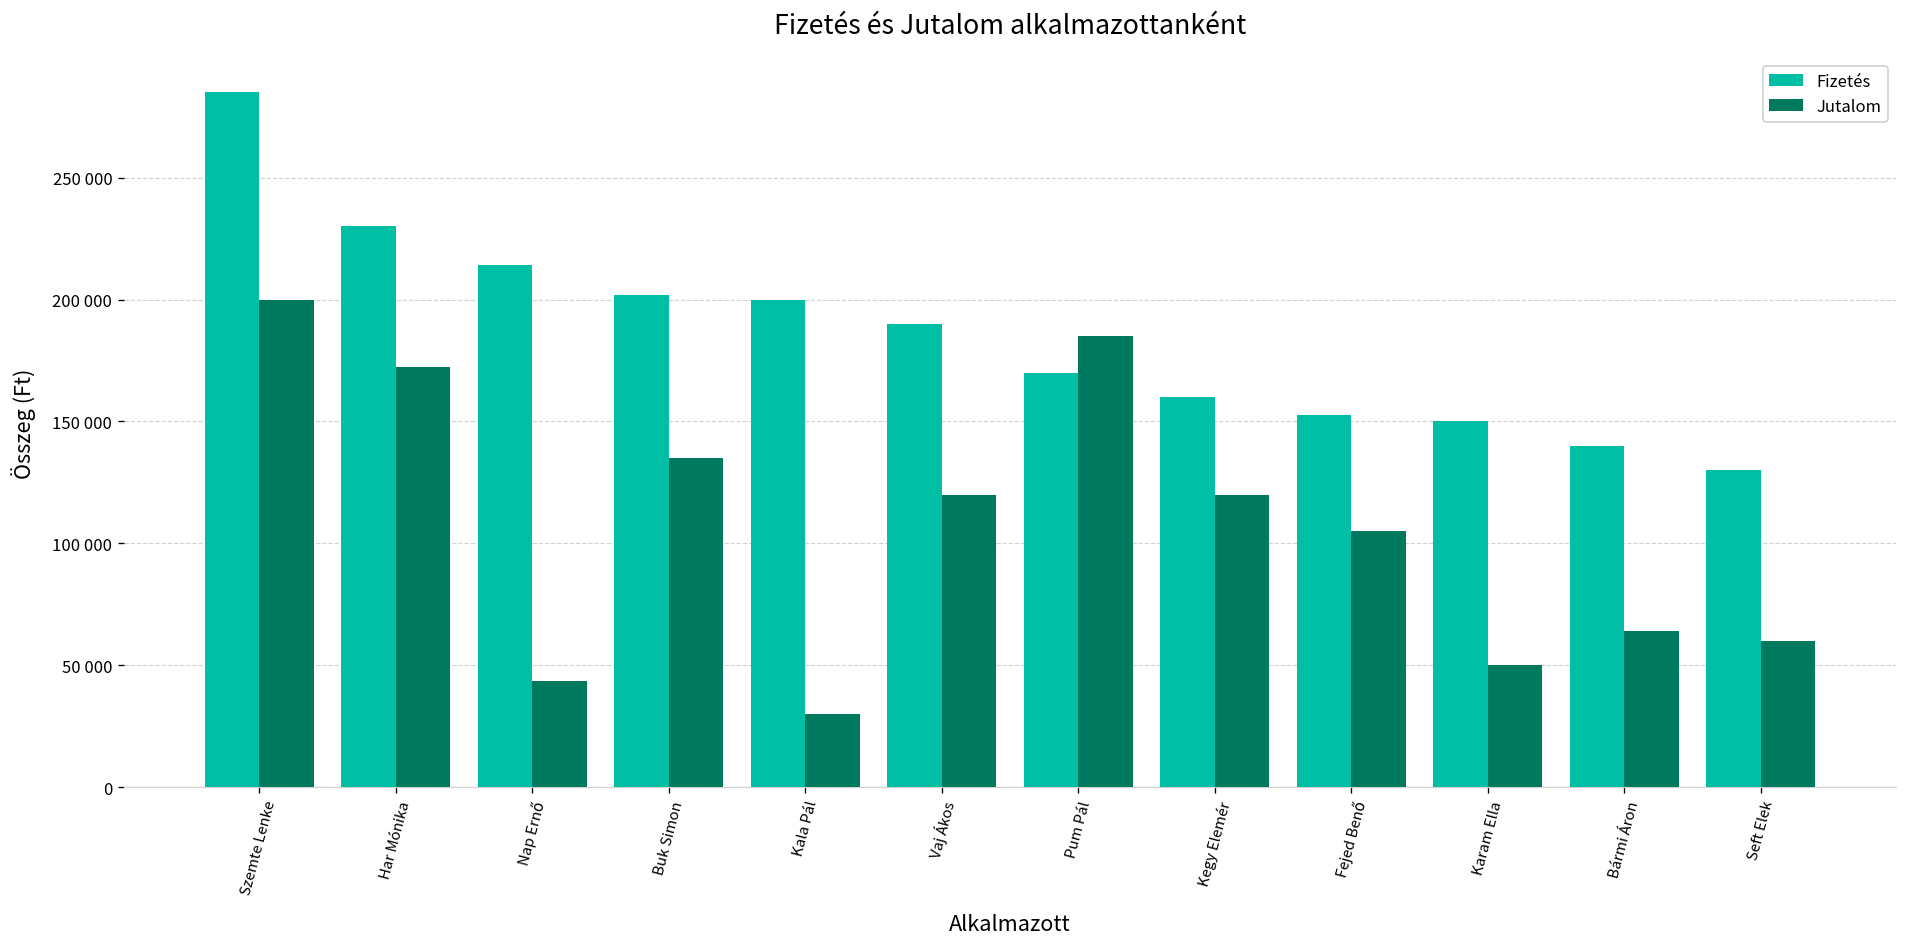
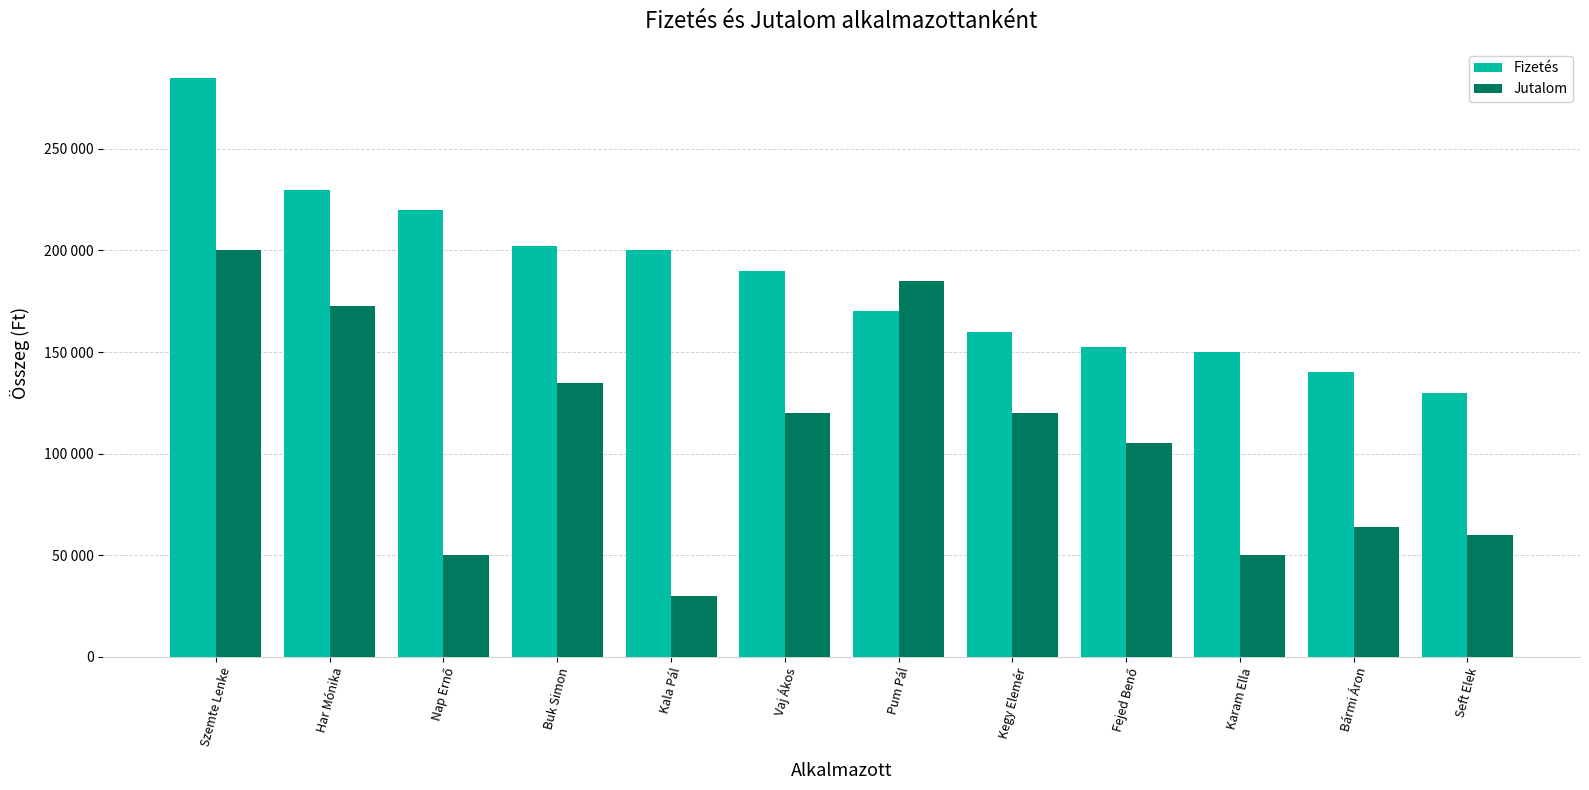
Fizetés, Nap Ernő: 214000 -> 220000
Jutalom, Nap Ernő: 44000 -> 50000
